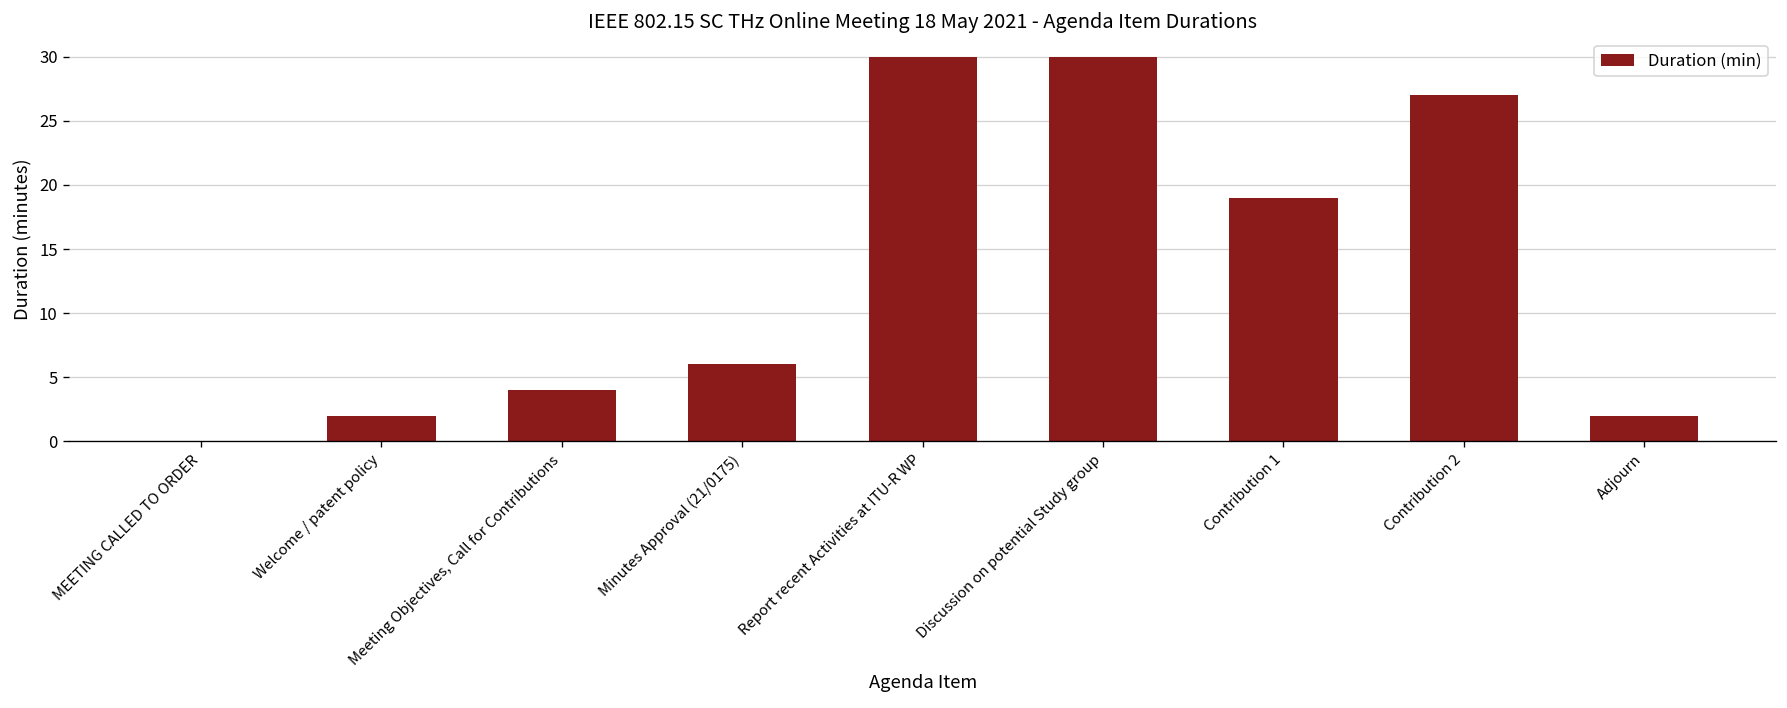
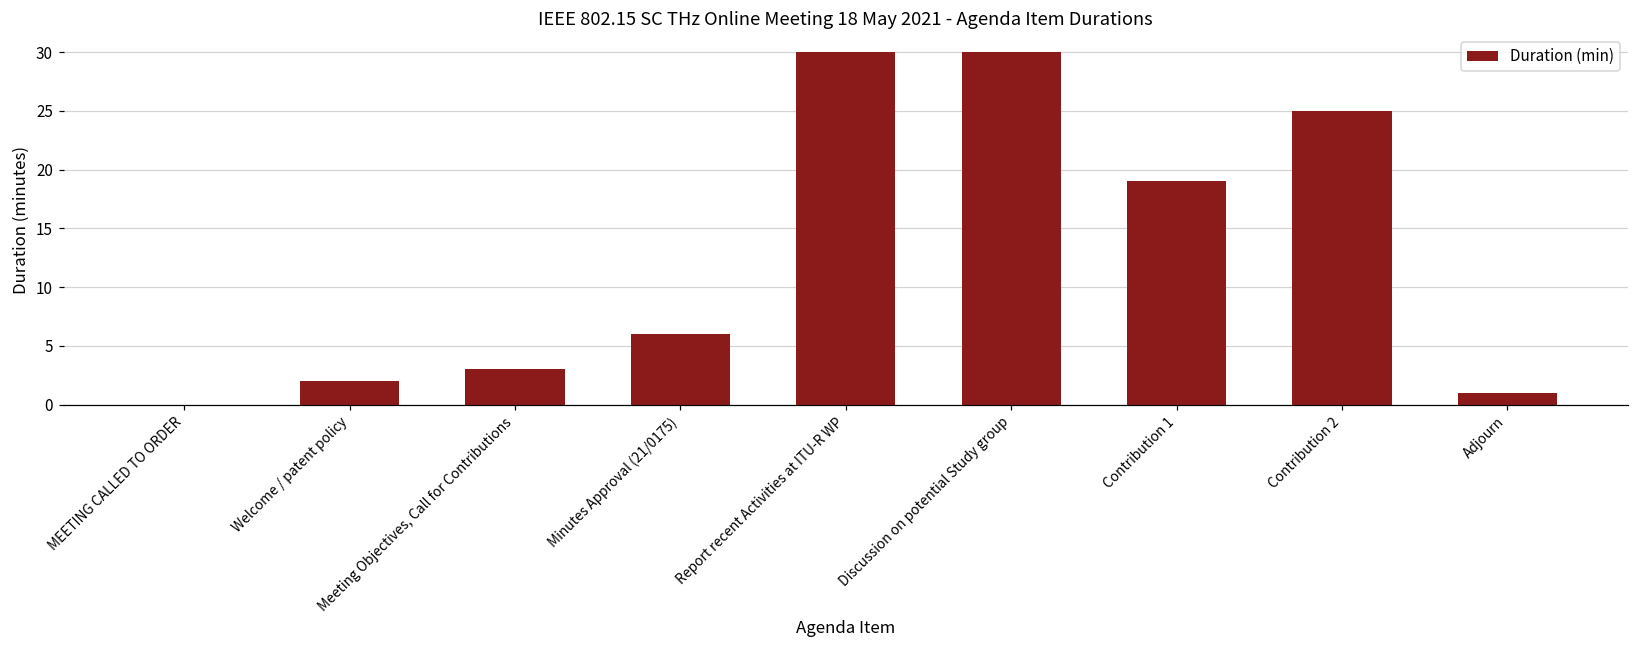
Meeting Objectives, Call for Contributions: 4 -> 3
Contribution 2: 27 -> 25
Adjourn: 2 -> 1
